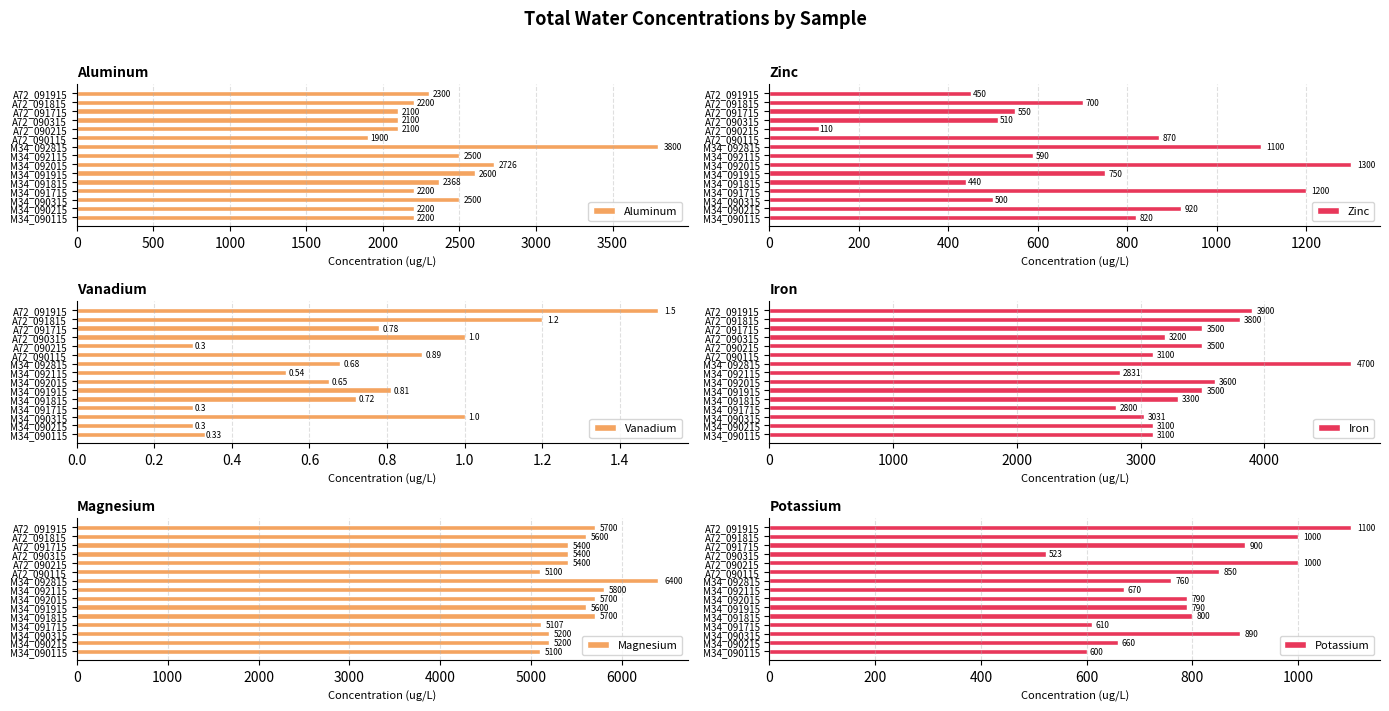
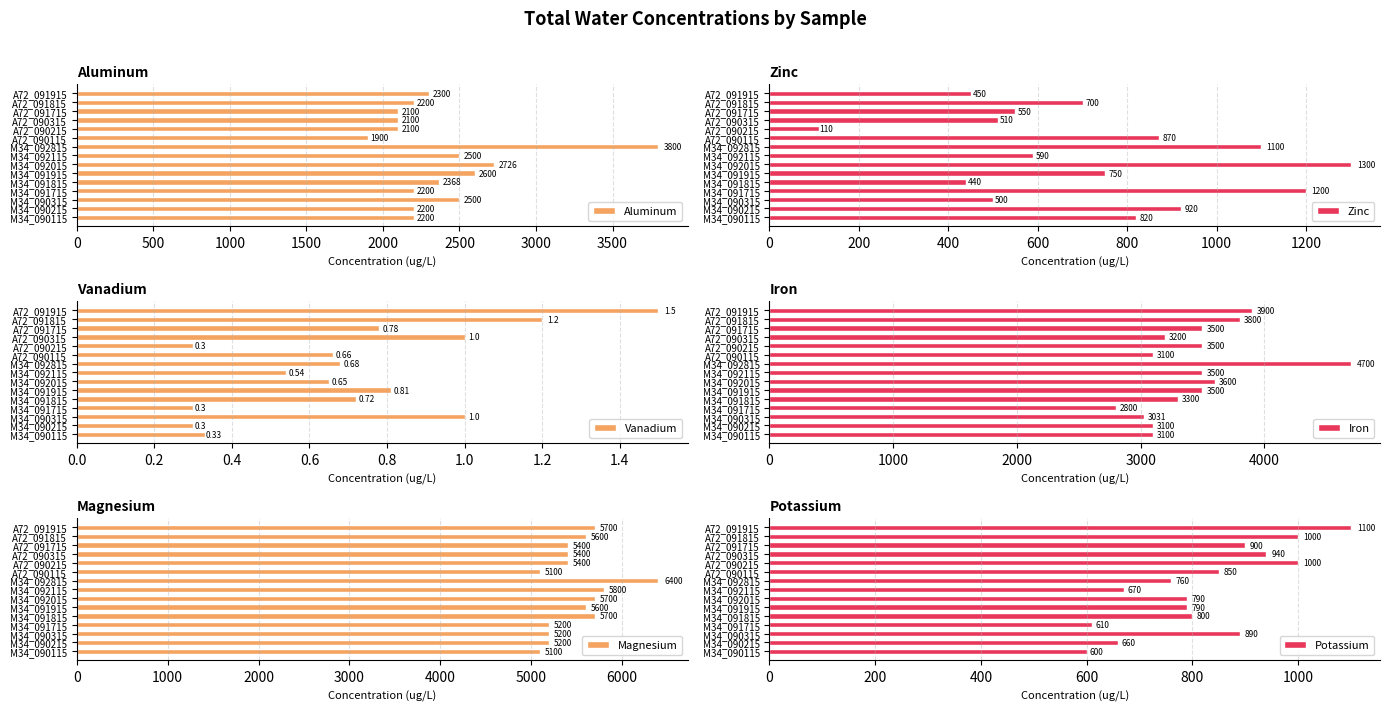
Vanadium, A72_090115: 0.89 -> 0.66
Iron, M34_092115: 2831 -> 3500
Magnesium, M34_091715: 5107 -> 5200
Potassium, A72_090315: 523 -> 940
